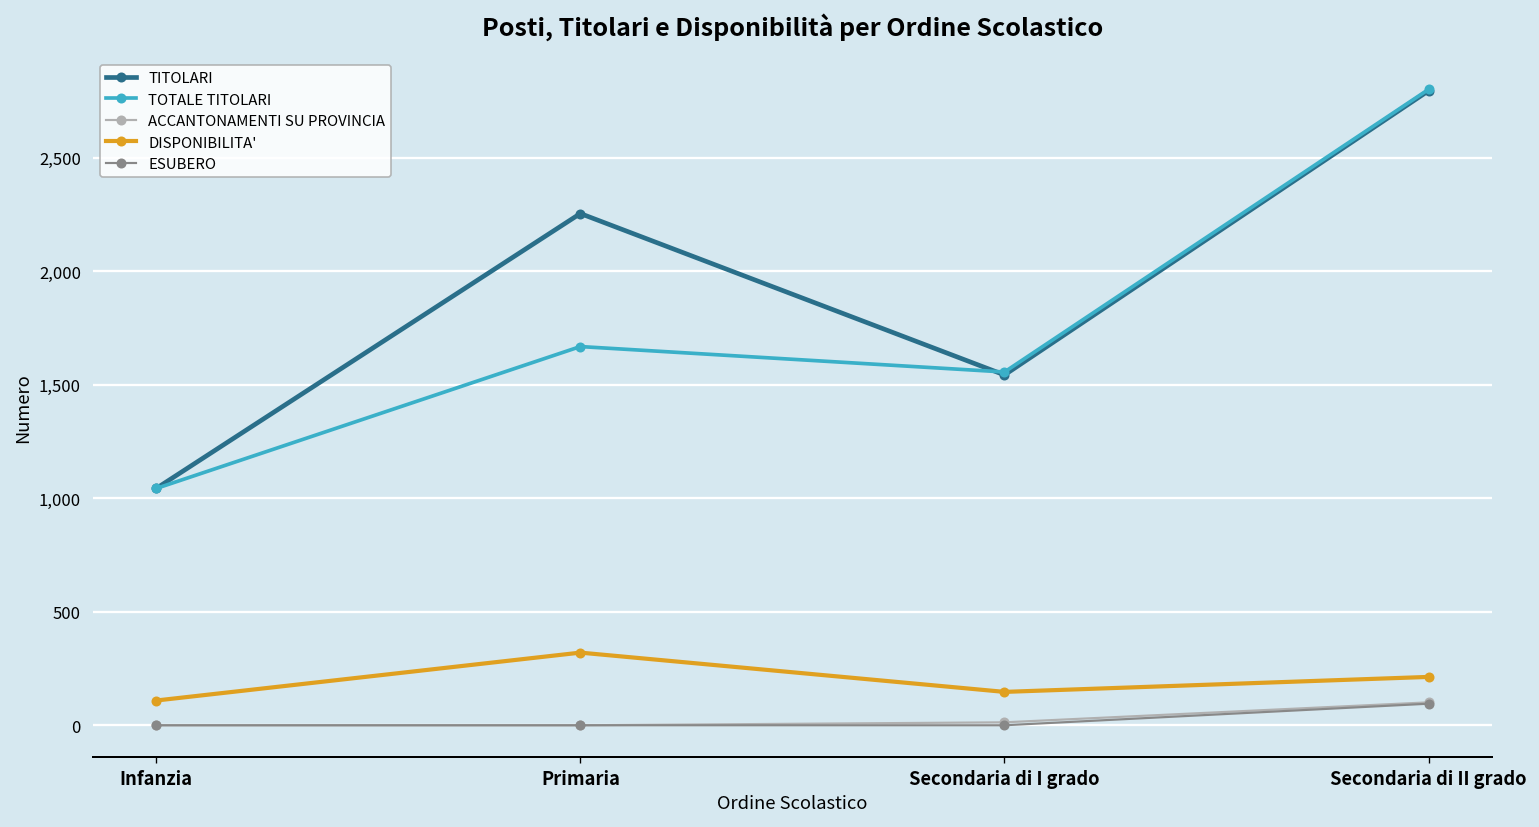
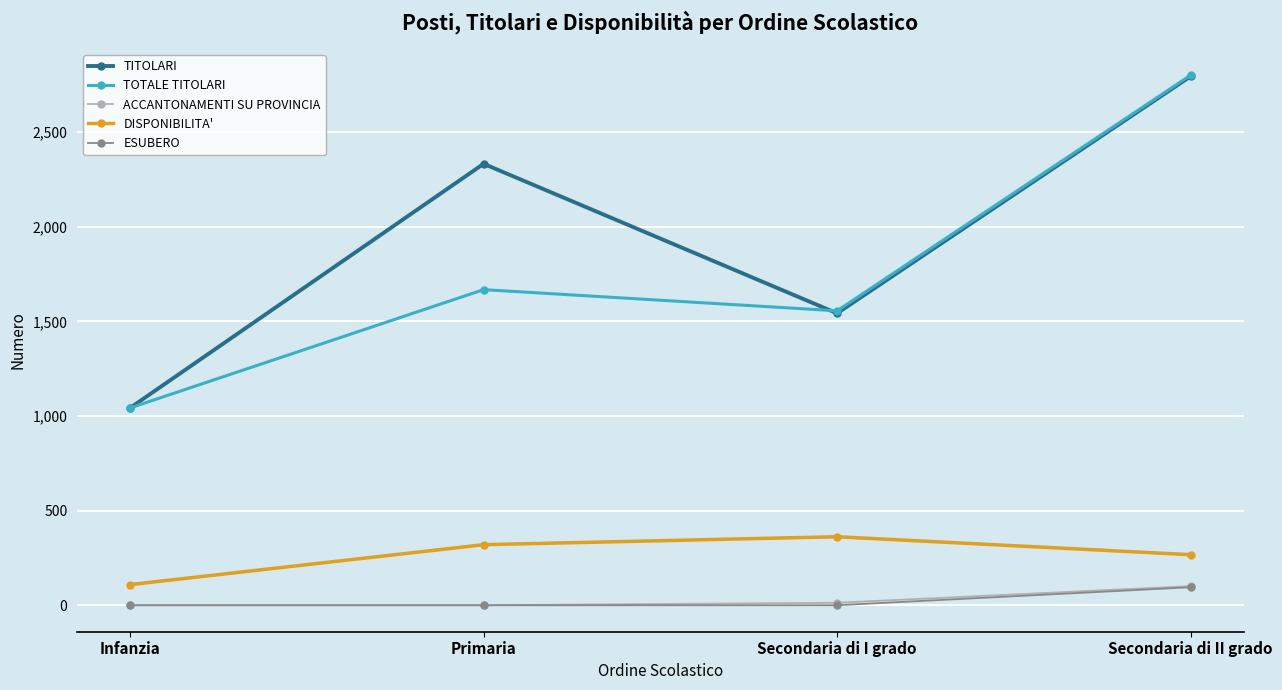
TITOLARI, Primaria: 2,250 -> 2,330
DISPONIBILITA', Secondaria di I grado: 150 -> 360
DISPONIBILITA', Secondaria di II grado: 210 -> 270
